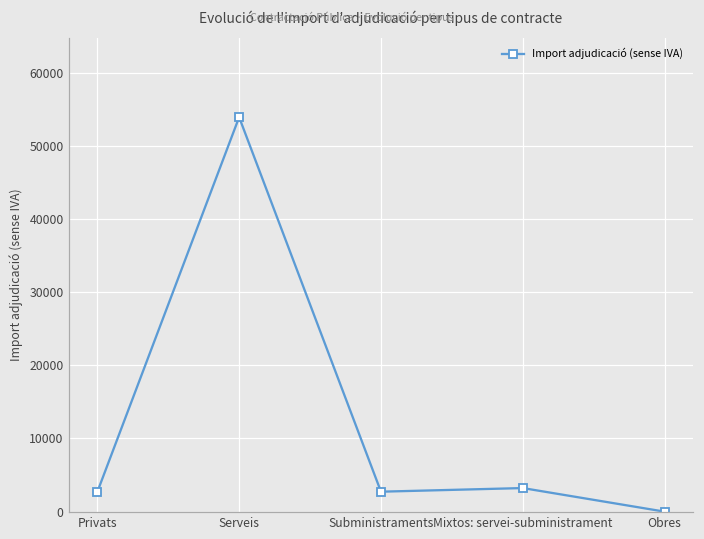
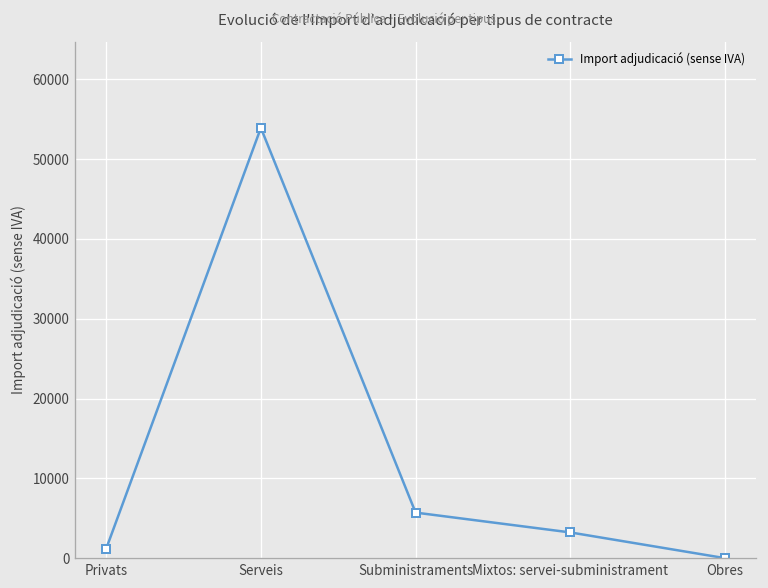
Privats: 3000 -> 1000
Subministraments: 3000 -> 6000
